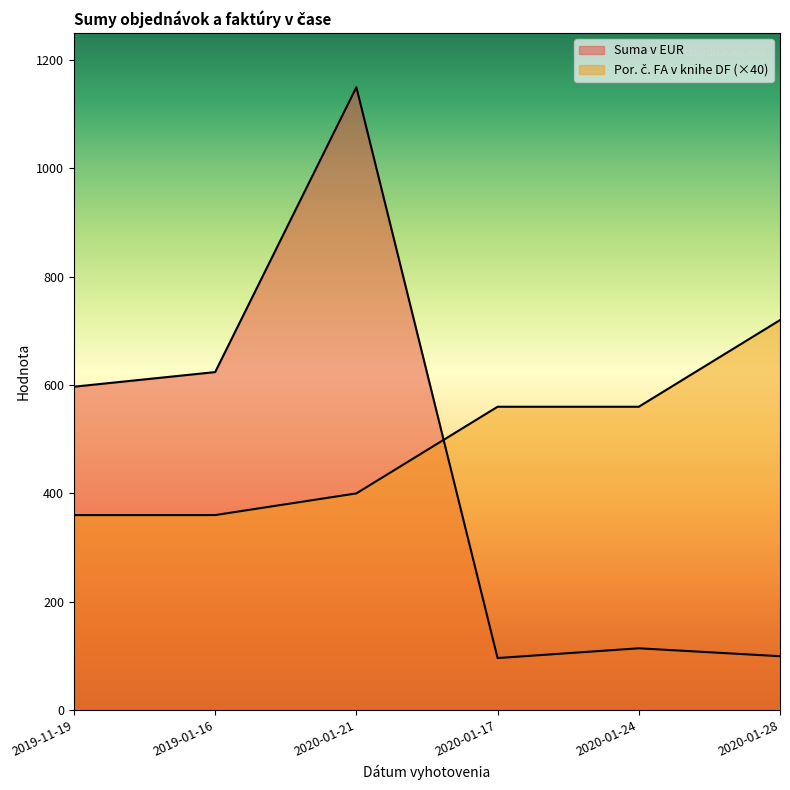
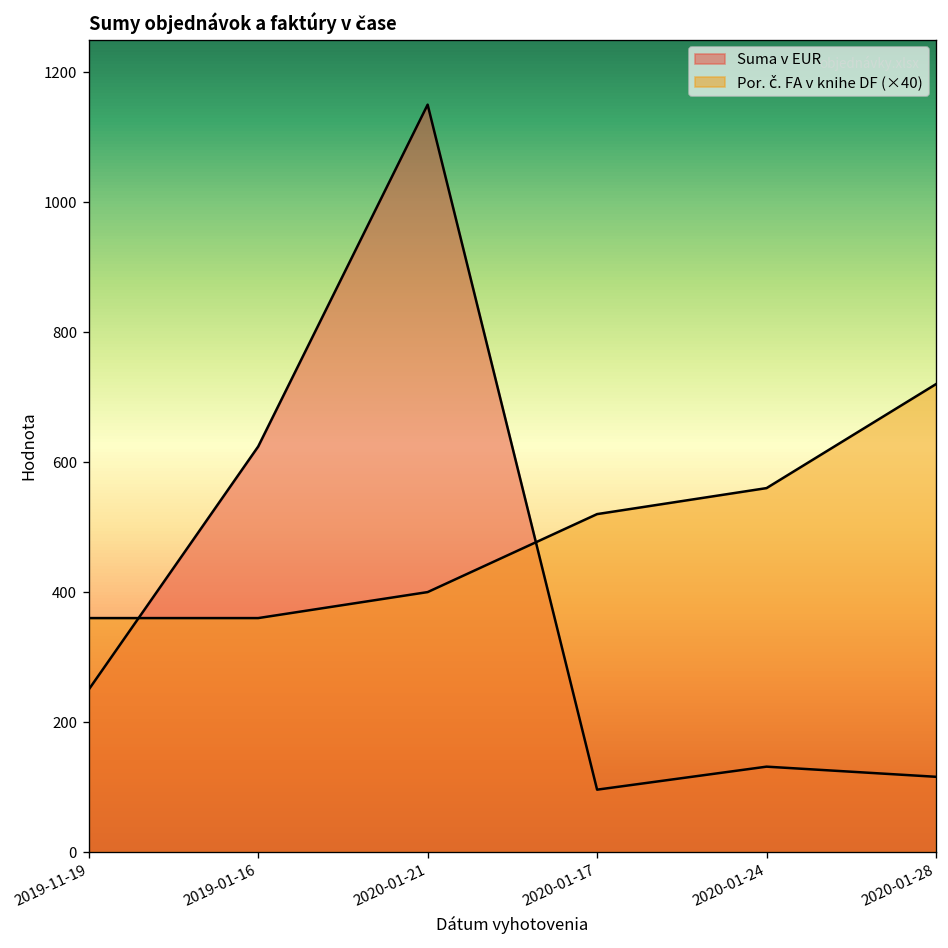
Suma v EUR, 2019-11-19: 600 -> 250
Por. č. FA v knihe DF (×40), 2020-01-17: 560 -> 520
Suma v EUR, 2020-01-24: 110 -> 130
Suma v EUR, 2020-01-28: 100 -> 120
